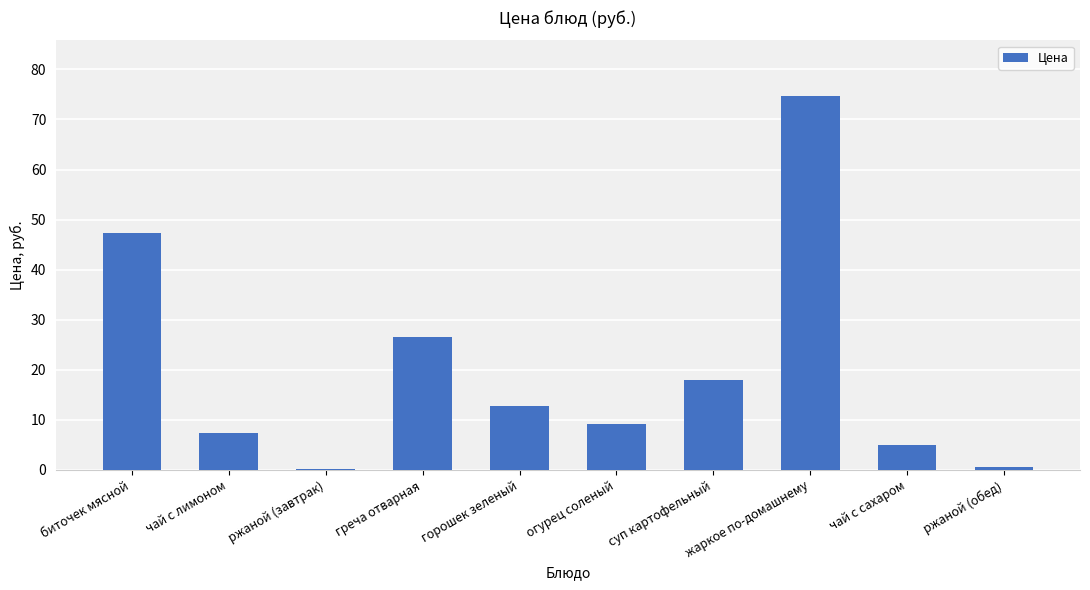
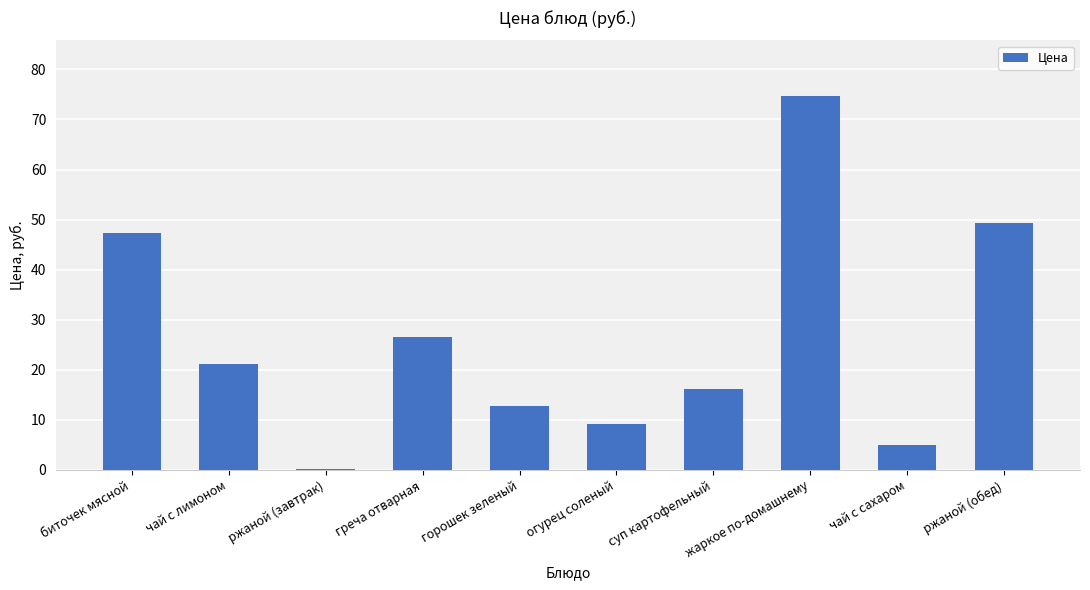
чай с лимоном: 7 -> 21
суп картофельный: 18 -> 16
ржаной (обед): 1 -> 49
